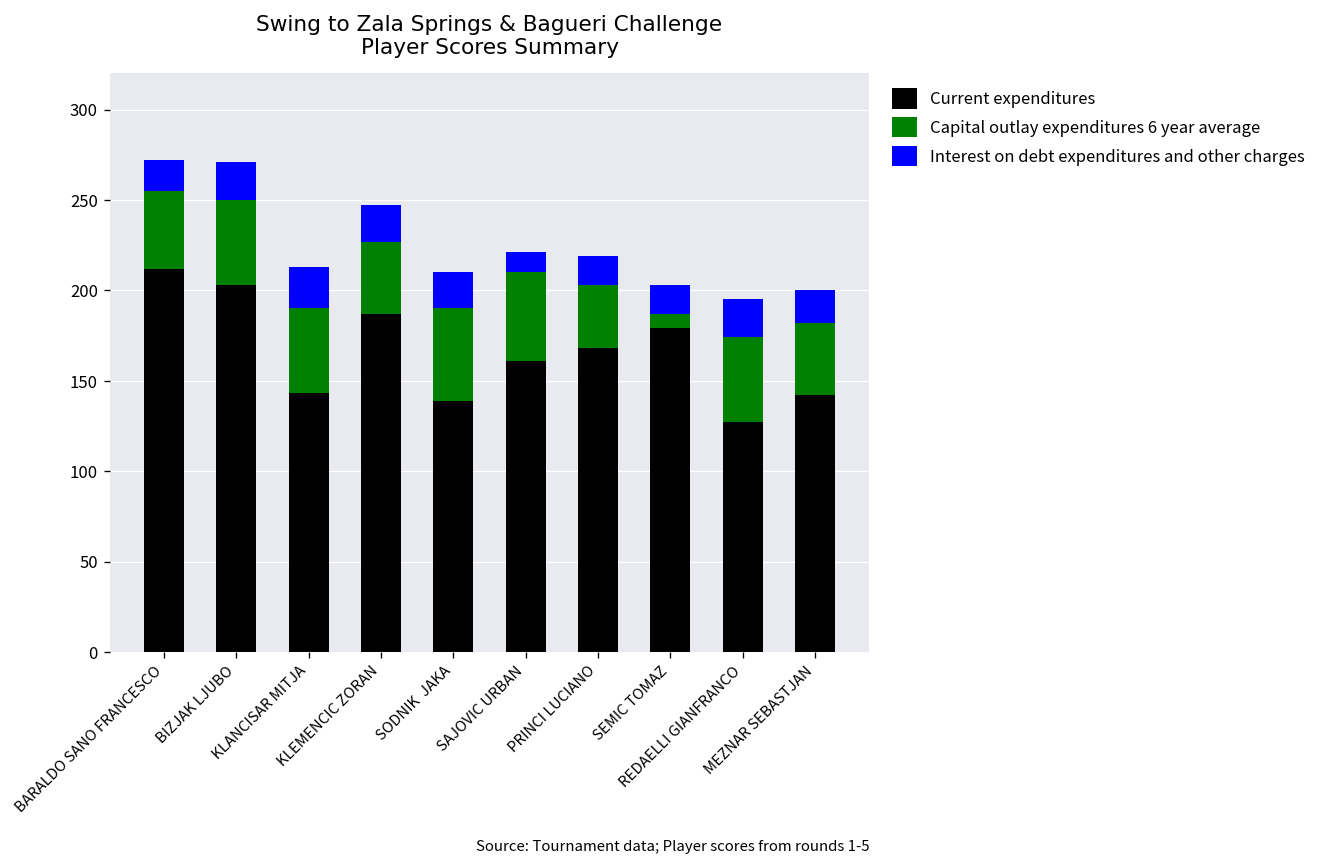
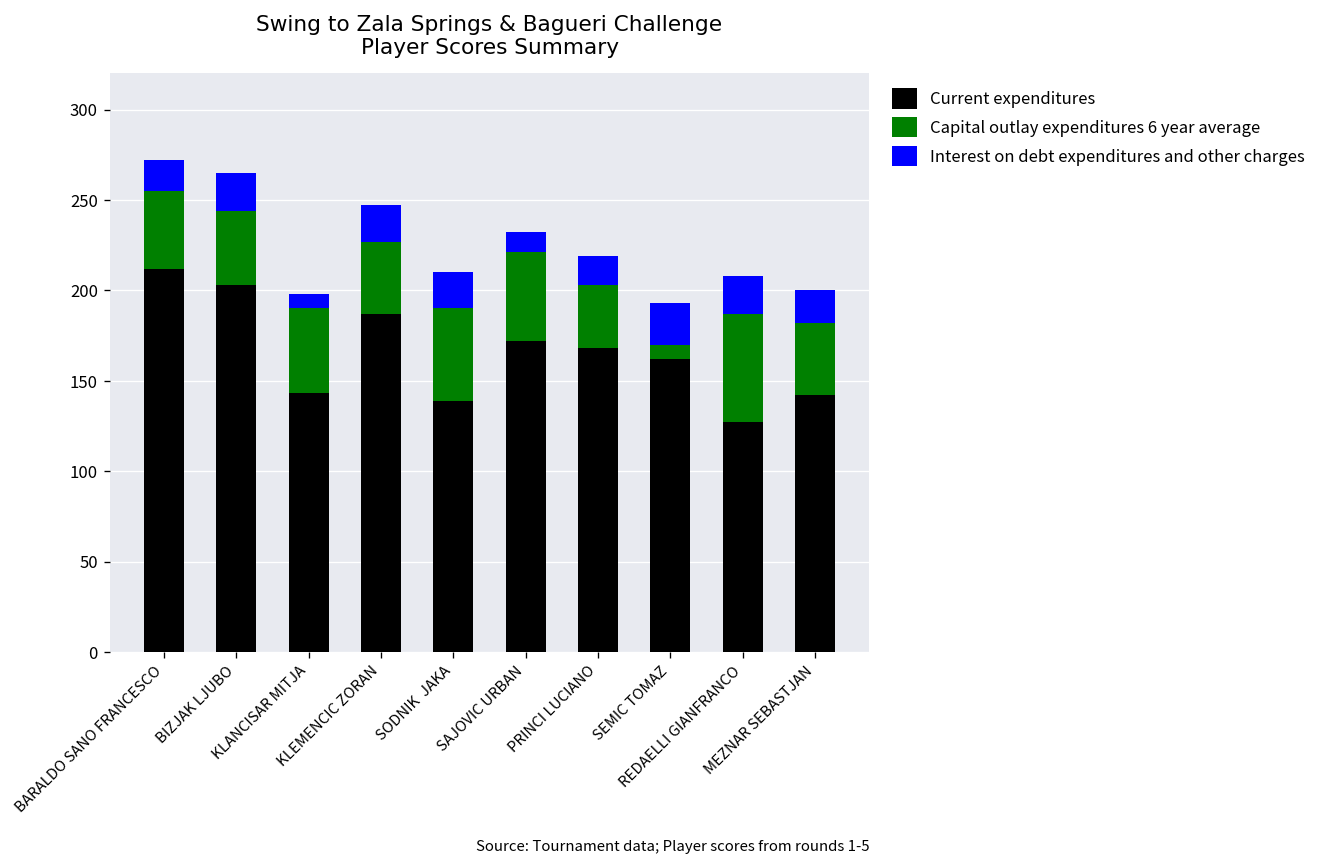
Capital outlay expenditures 6 year average, BIZJAK LJUBO: 47 -> 41
Interest on debt expenditures and other charges, KLANCISAR MITJA: 23 -> 8
Current expenditures, SAJOVIC URBAN: 161 -> 172
Current expenditures, SEMIC TOMAZ: 179 -> 162
Interest on debt expenditures and other charges, SEMIC TOMAZ: 16 -> 23
Capital outlay expenditures 6 year average, REDAELLI GIANFRANCO: 47 -> 60
